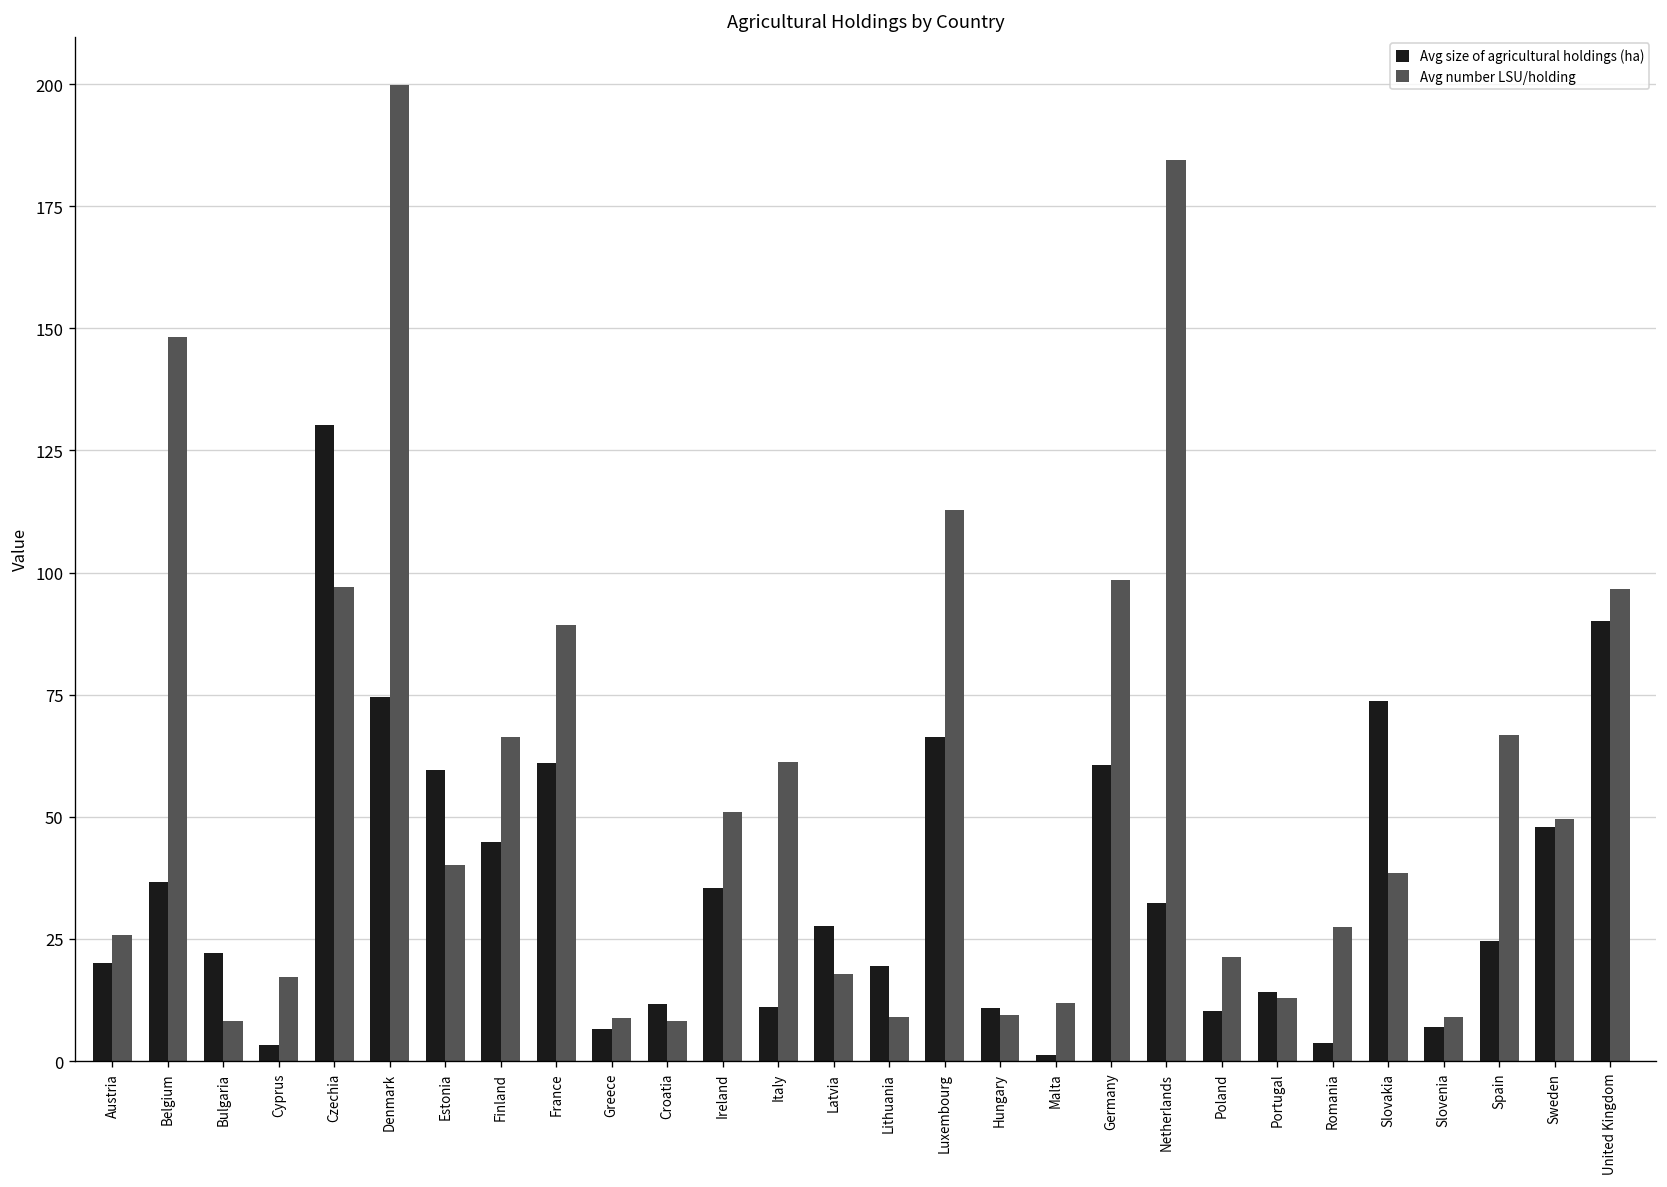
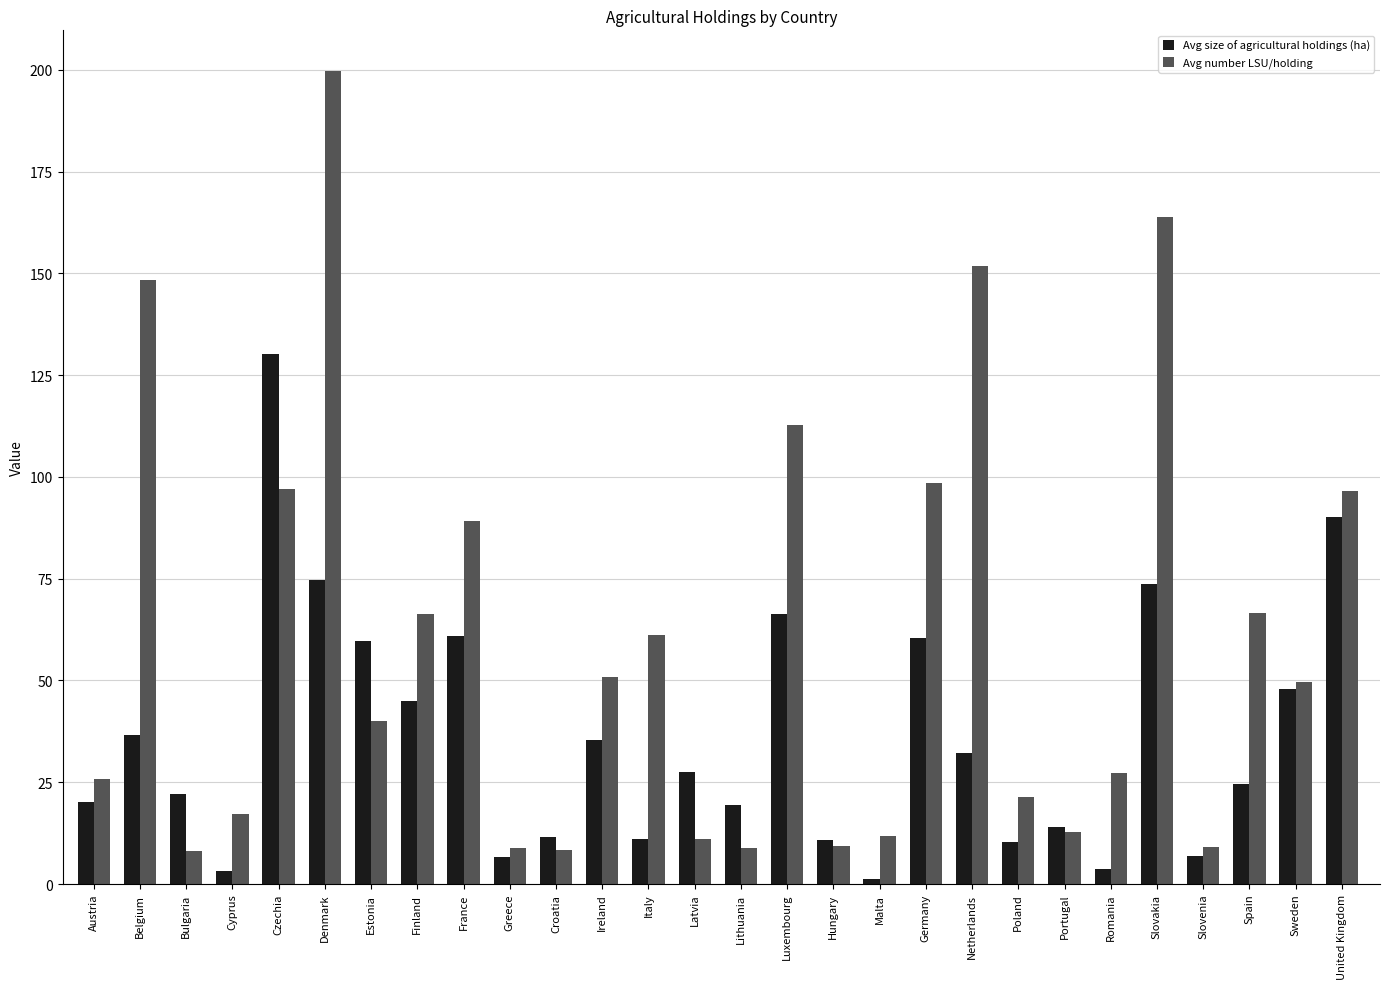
Avg number LSU/holding, Latvia: 18 -> 11
Avg number LSU/holding, Netherlands: 185 -> 152
Avg number LSU/holding, Slovakia: 39 -> 164
